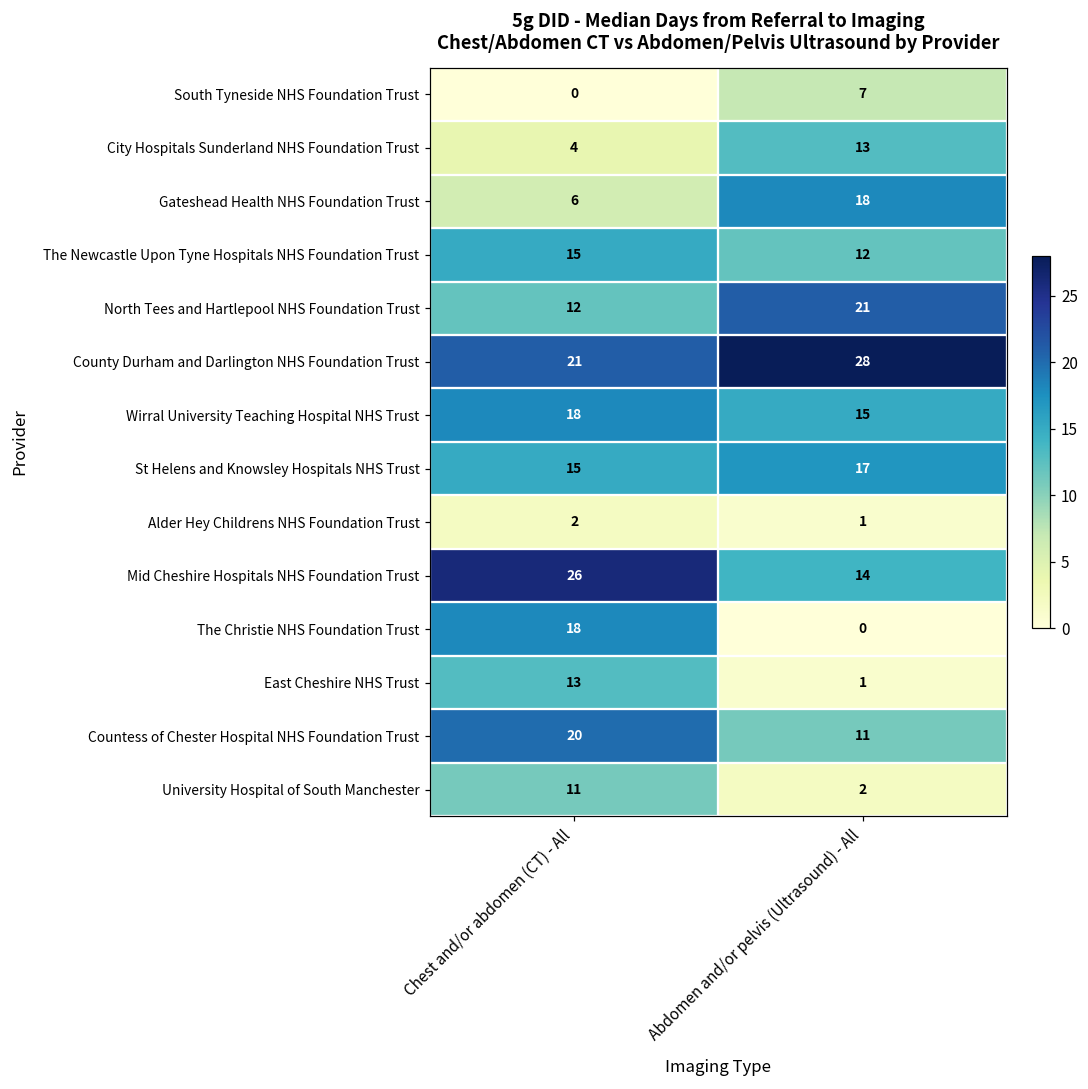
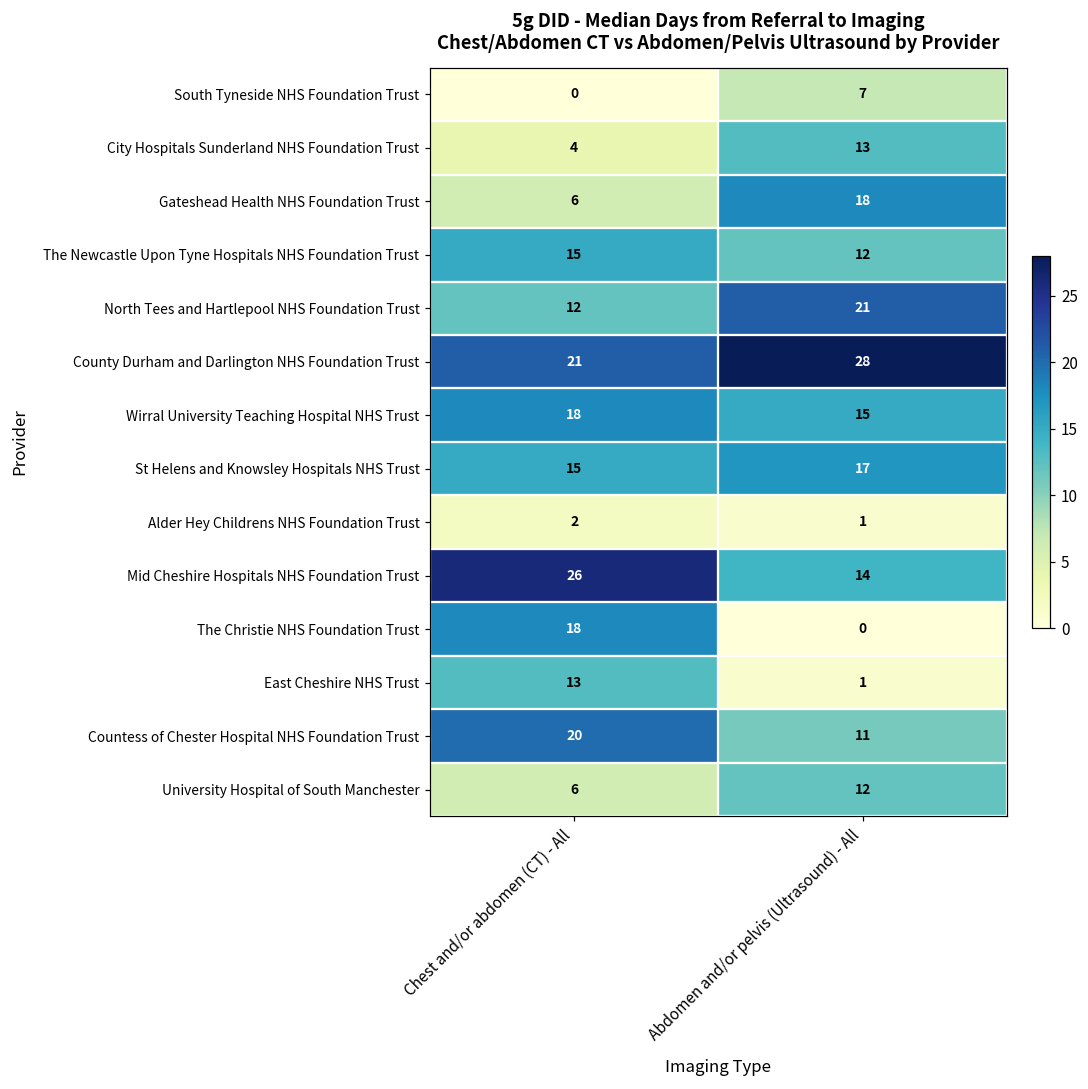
University Hospital of South Manchester, Chest and/or abdomen (CT) - All: 11 -> 6
University Hospital of South Manchester, Abdomen and/or pelvis (Ultrasound) - All: 2 -> 12
